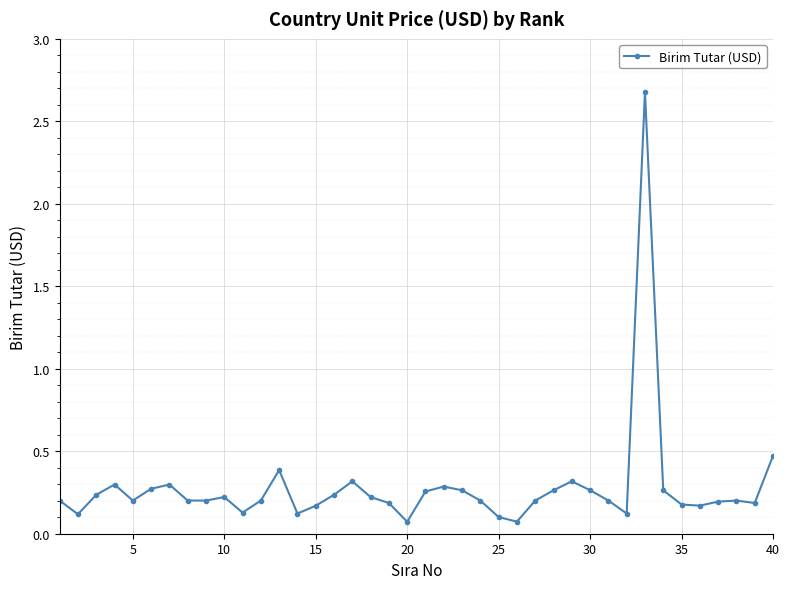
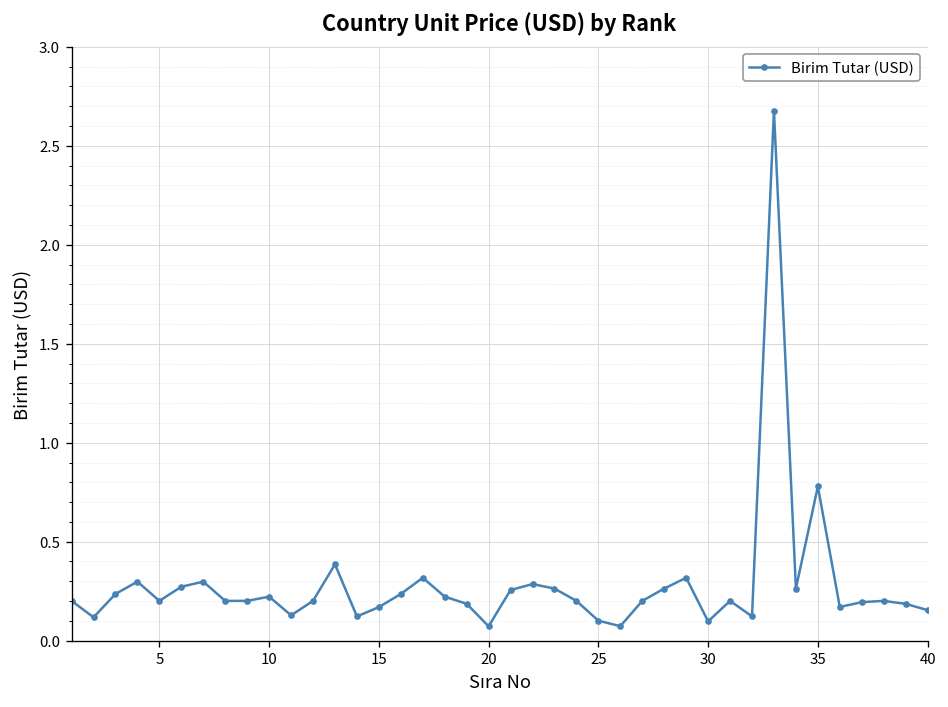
30: 0.26 -> 0.10
35: 0.18 -> 0.78
40: 0.47 -> 0.15
